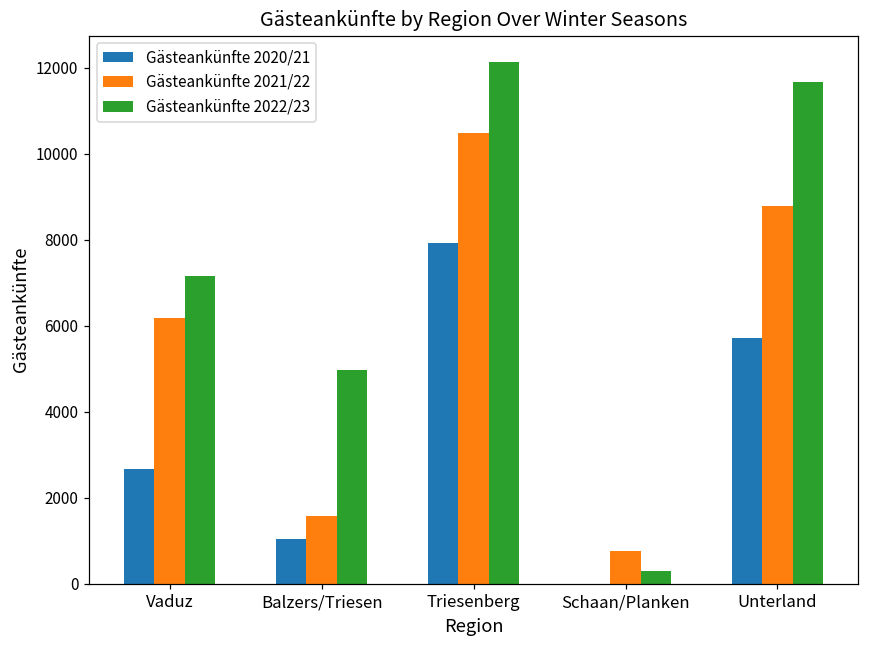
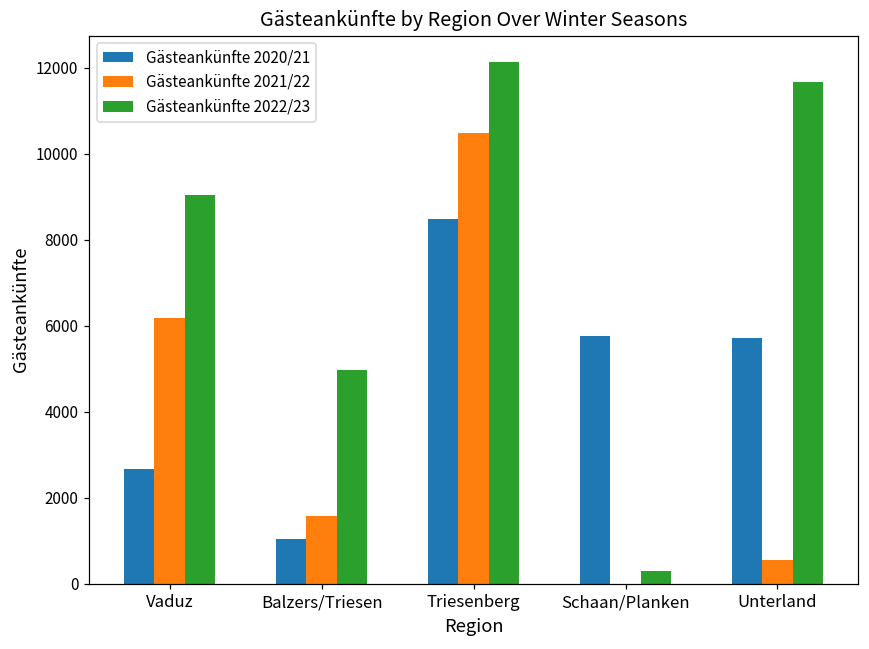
Gästeankünfte 2022/23, Vaduz: 7200 -> 9000
Gästeankünfte 2020/21, Triesenberg: 7900 -> 8500
Gästeankünfte 2020/21, Schaan/Planken: 0 -> 5800
Gästeankünfte 2021/22, Schaan/Planken: 800 -> 0
Gästeankünfte 2021/22, Unterland: 8800 -> 600
